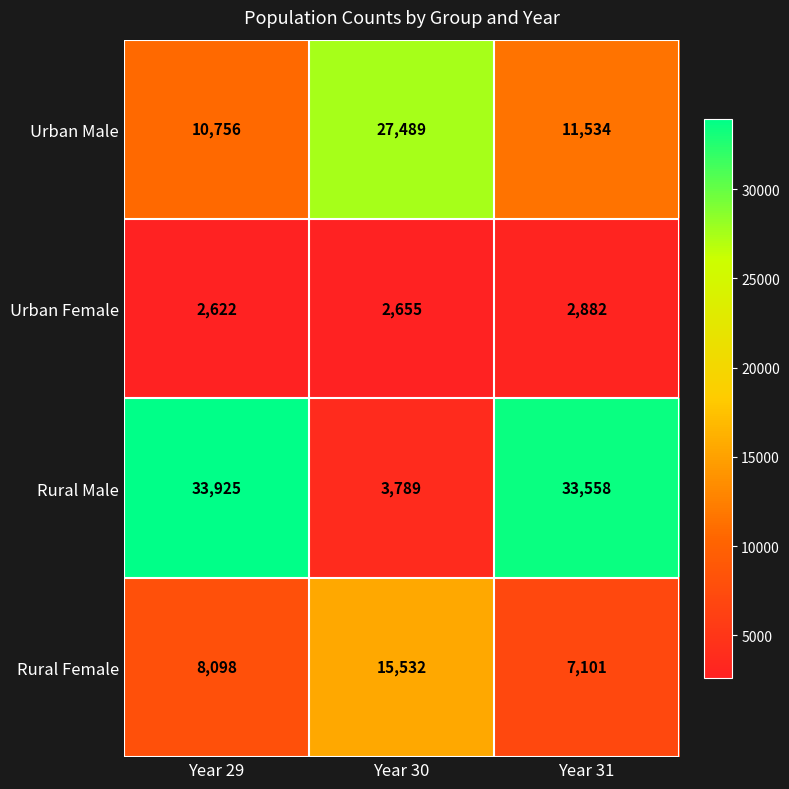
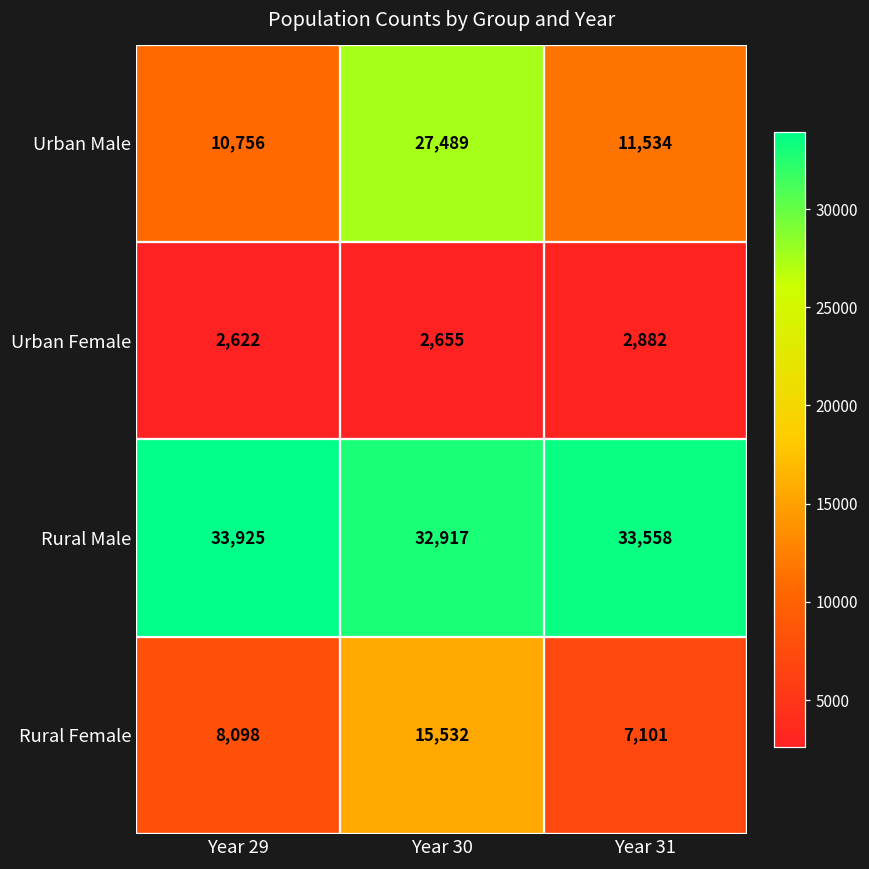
Rural Male, Year 30: 3,789 -> 32,917
